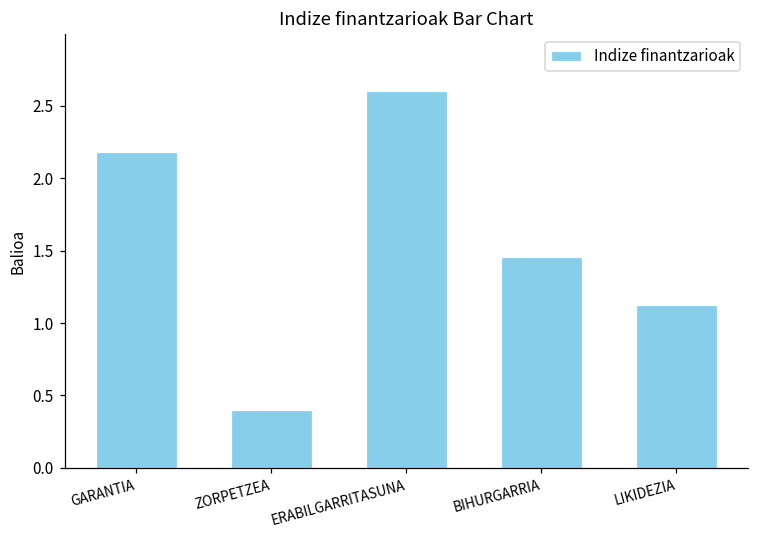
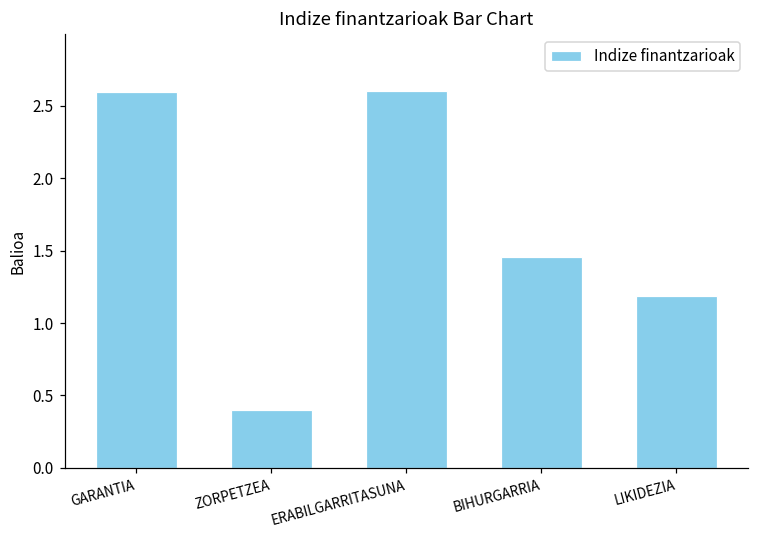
GARANTIA: 2.18 -> 2.59
LIKIDEZIA: 1.12 -> 1.19
